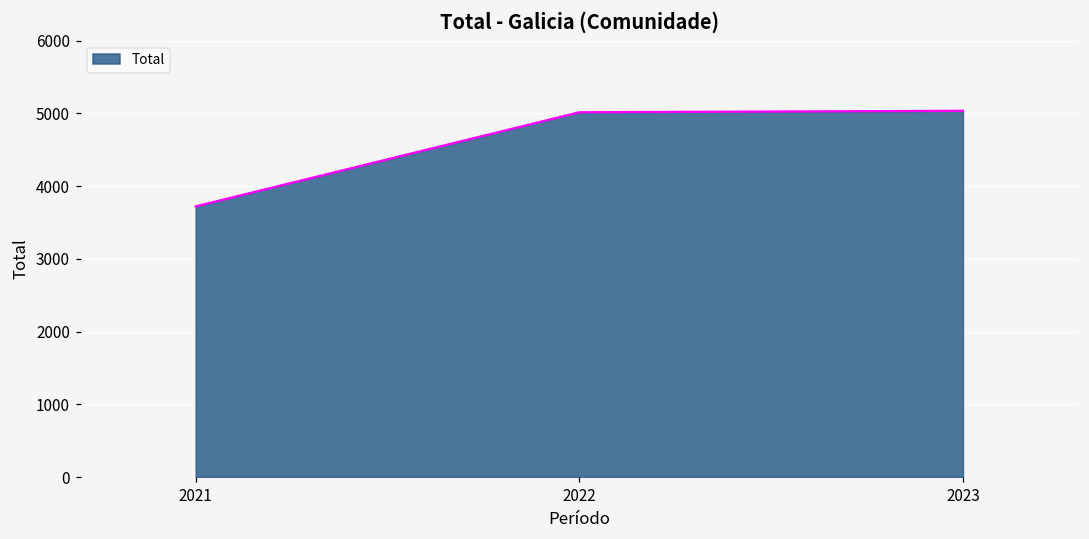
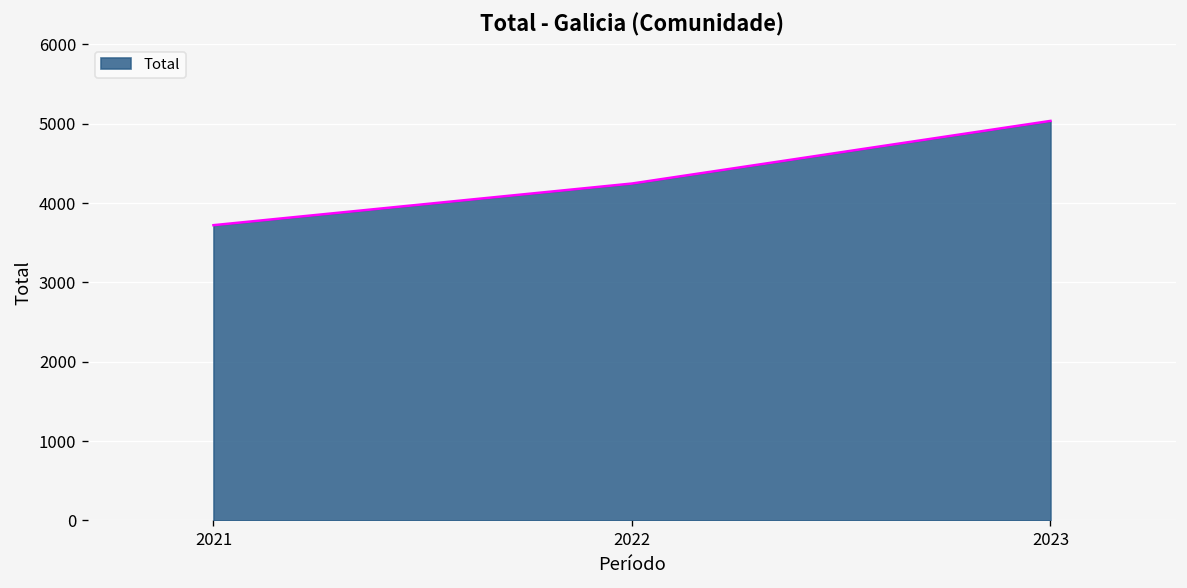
2022: 5000 -> 4200
